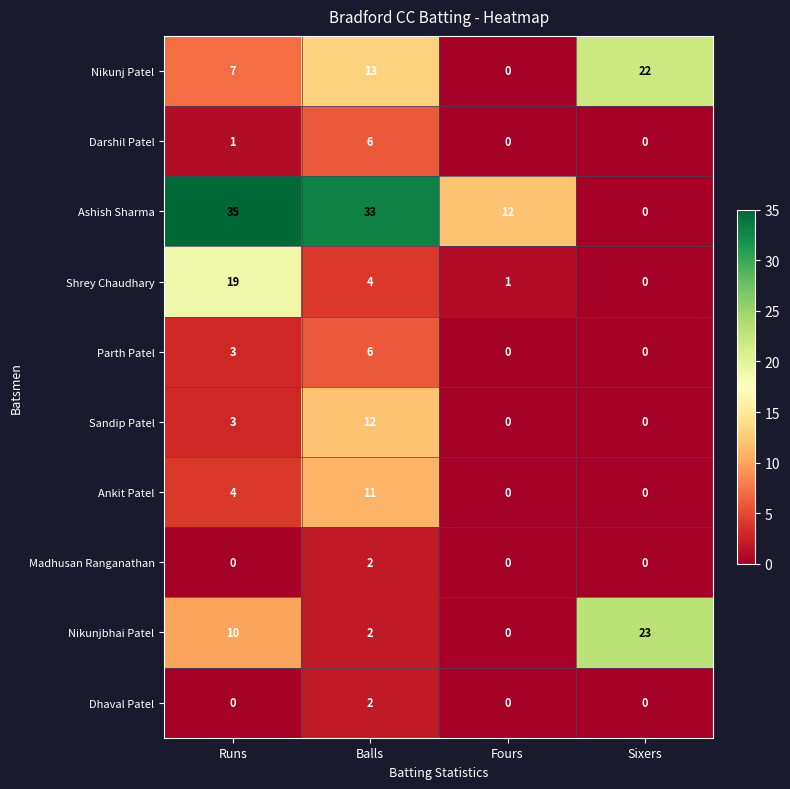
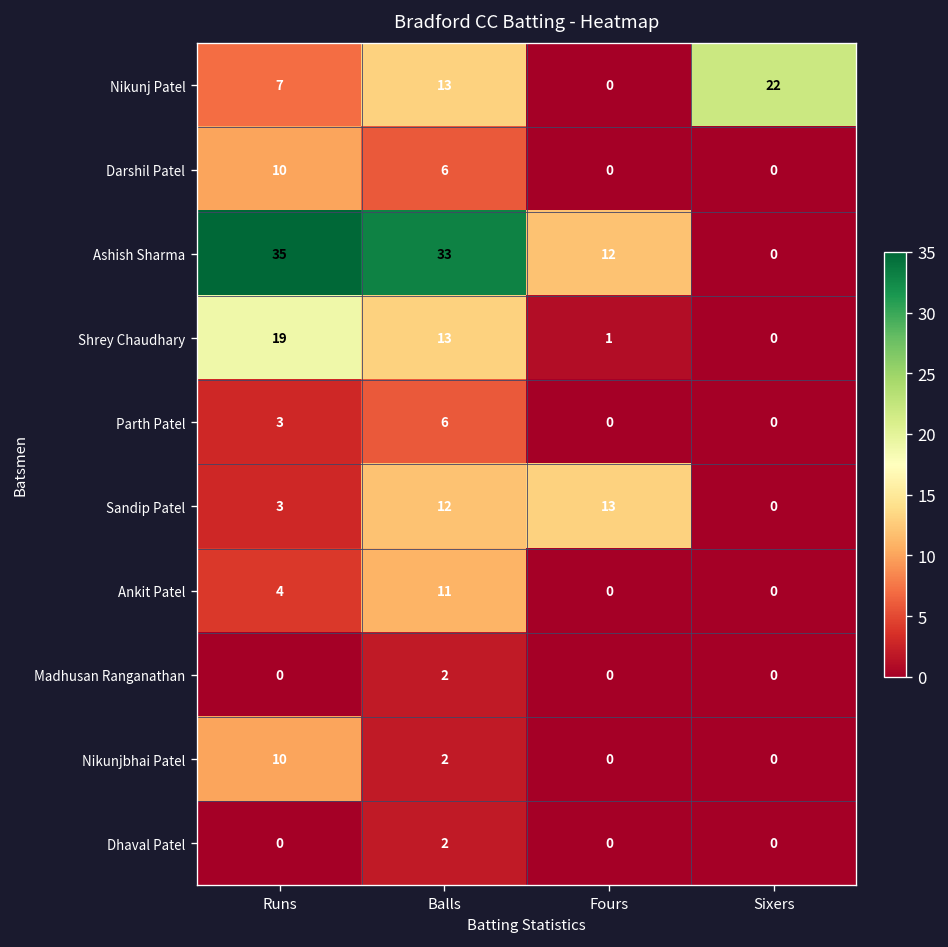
Darshil Patel, Runs: 1 -> 10
Shrey Chaudhary, Balls: 4 -> 13
Sandip Patel, Fours: 0 -> 13
Nikunjbhai Patel, Sixers: 23 -> 0
